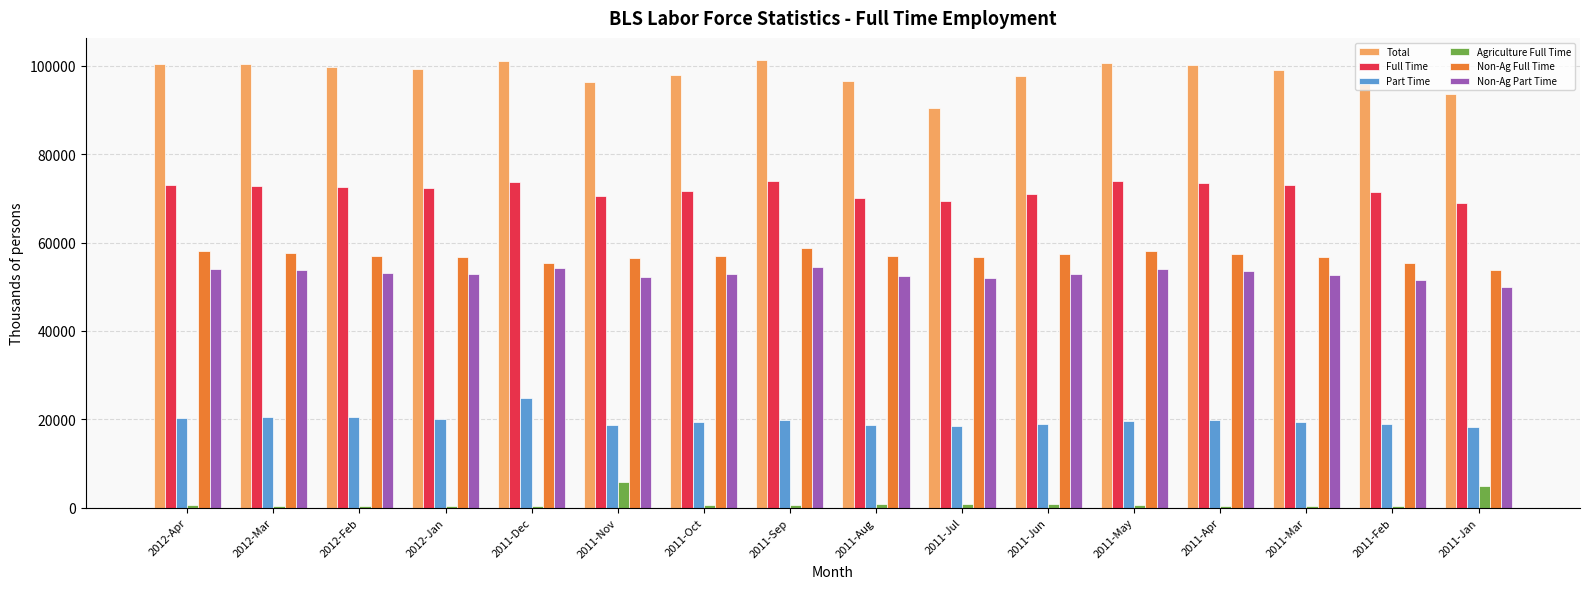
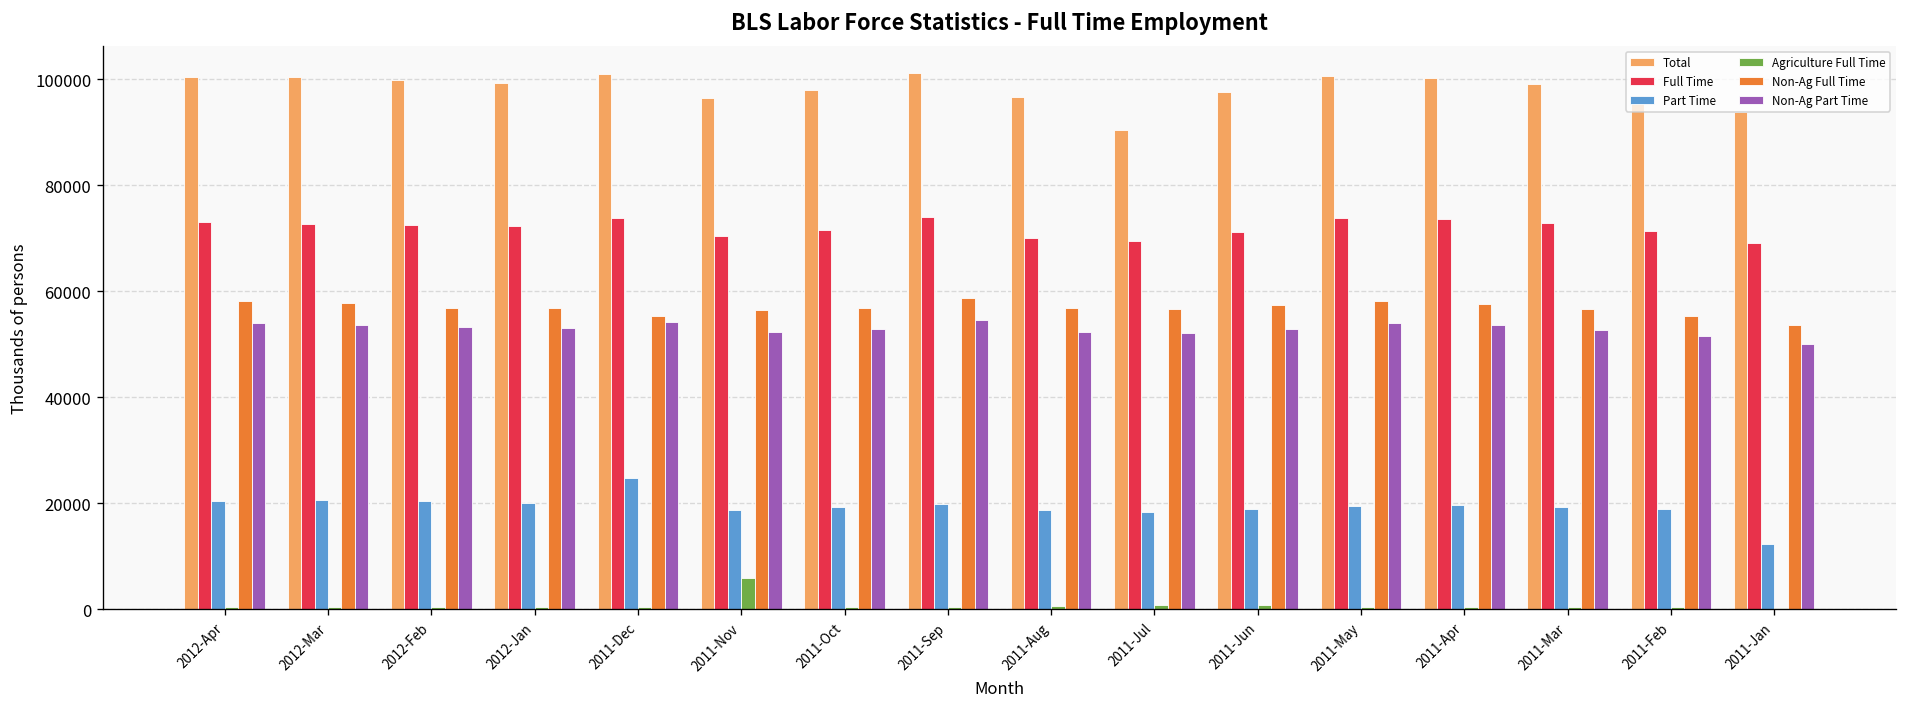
Part Time, 2011-Jan: 18000 -> 12000
Agriculture Full Time, 2011-Jan: 5000 -> 0
